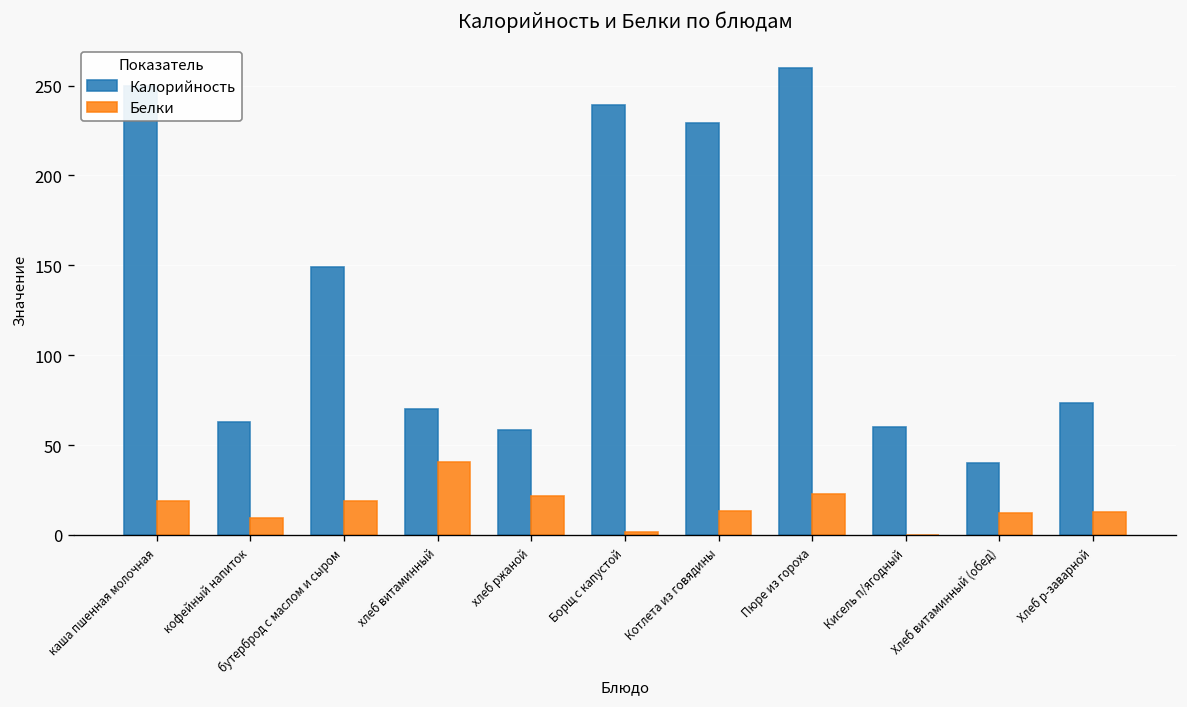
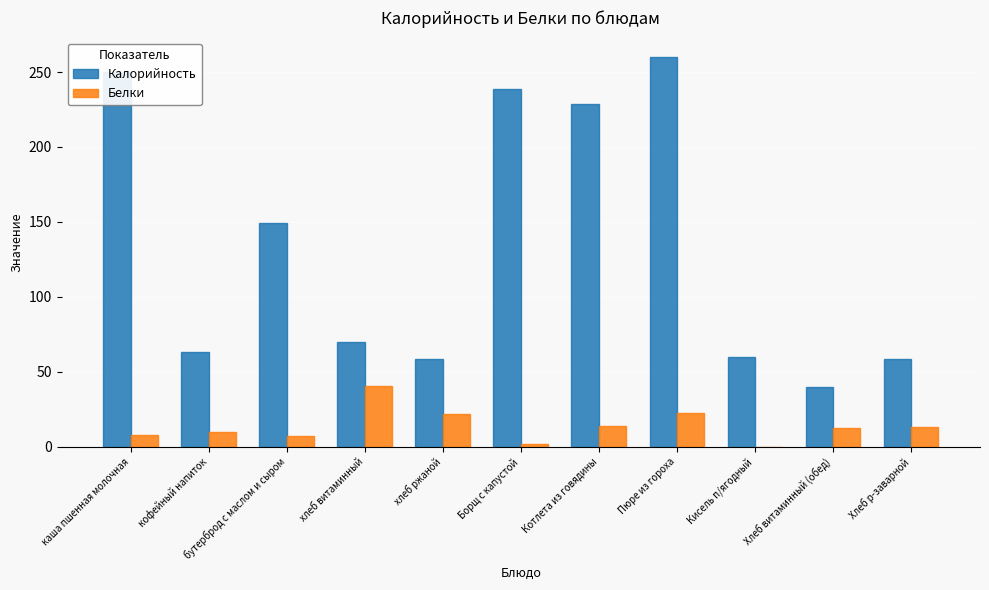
Белки, каша пшенная молочная: 19 -> 8
Белки, бутерброд с маслом и сыром: 19 -> 7
Калорийность, Хлеб р-заварной: 74 -> 59
